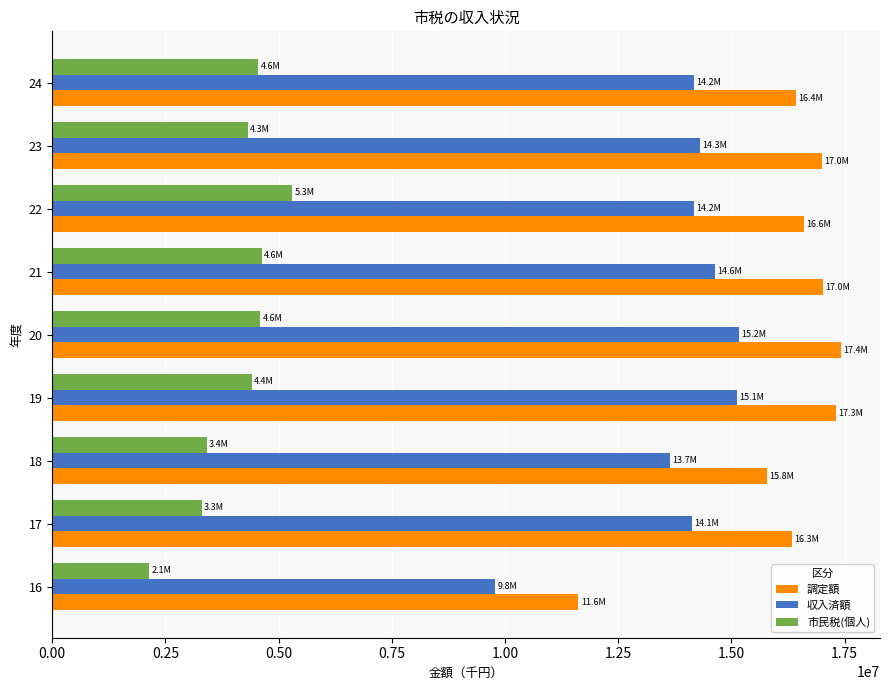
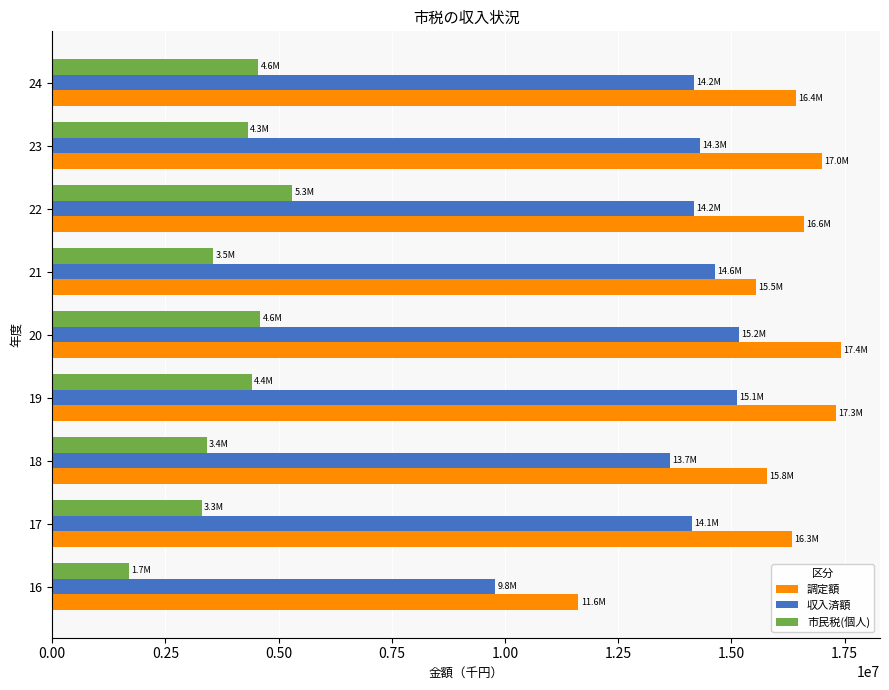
市民税(個人), 21: 4.6M -> 3.5M
調定額, 21: 17.0M -> 15.5M
市民税(個人), 16: 2.1M -> 1.7M
